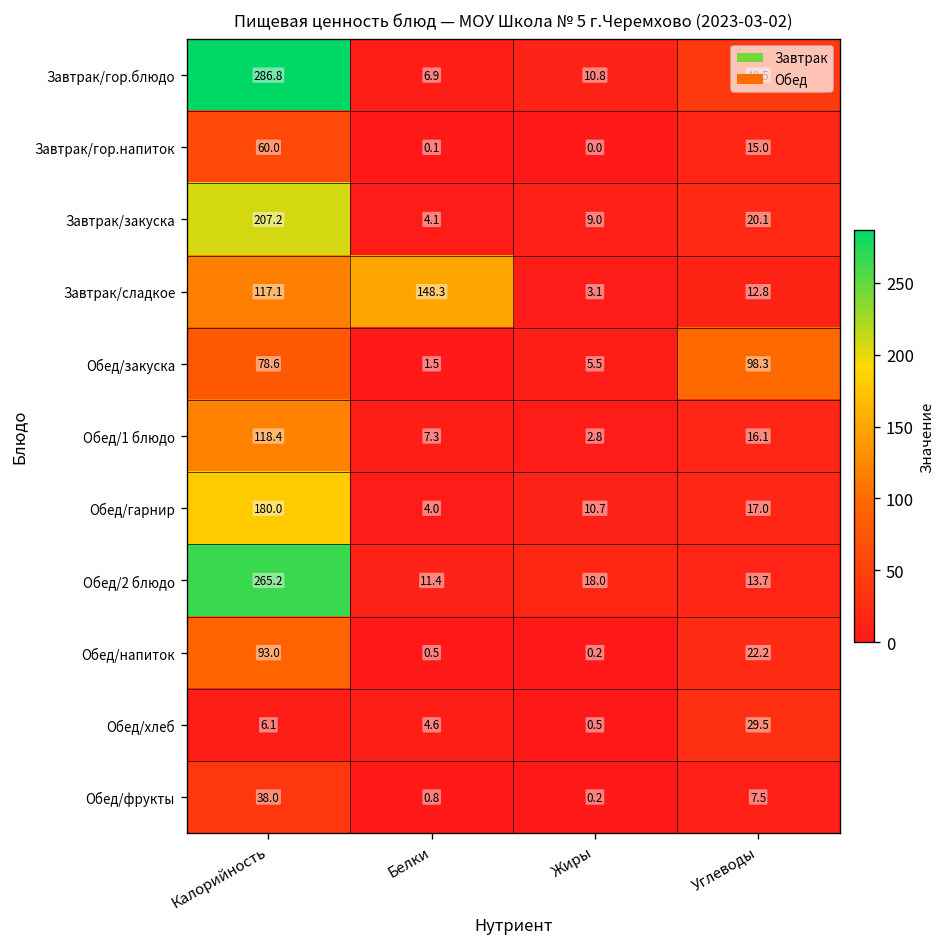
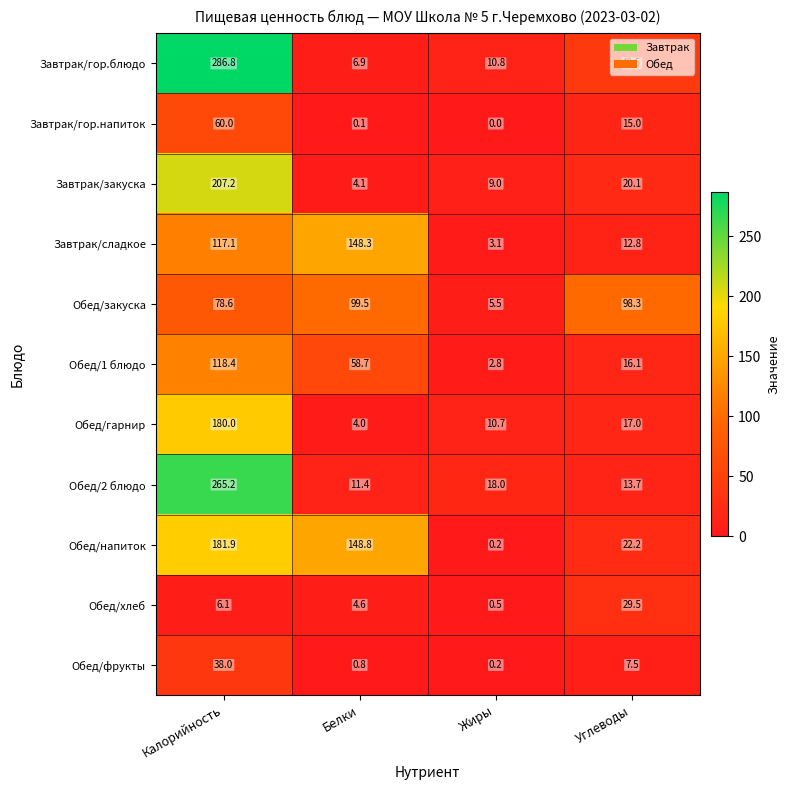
Обед/закуска, Белки: 1.5 -> 99.5
Обед/1 блюдо, Белки: 7.3 -> 58.7
Обед/напиток, Калорийность: 93.0 -> 181.9
Обед/напиток, Белки: 0.5 -> 148.8
